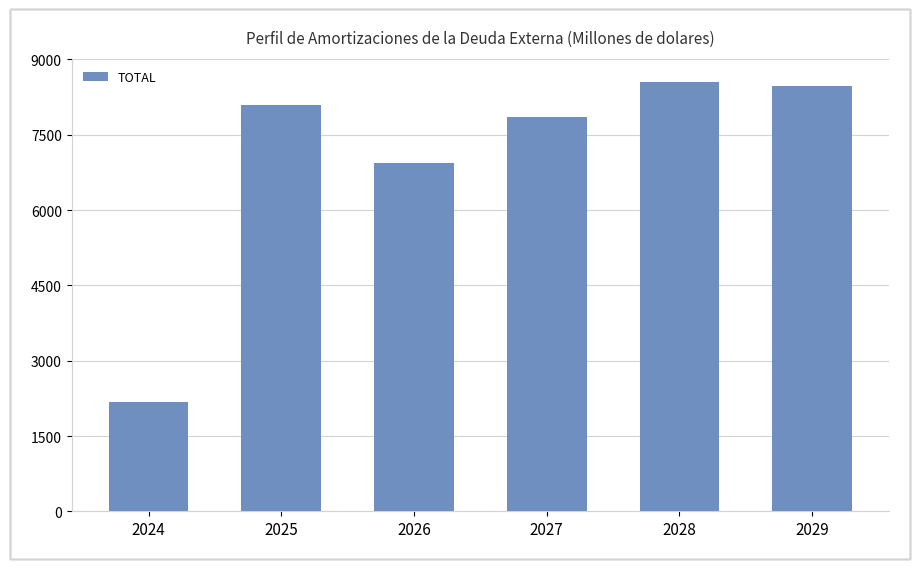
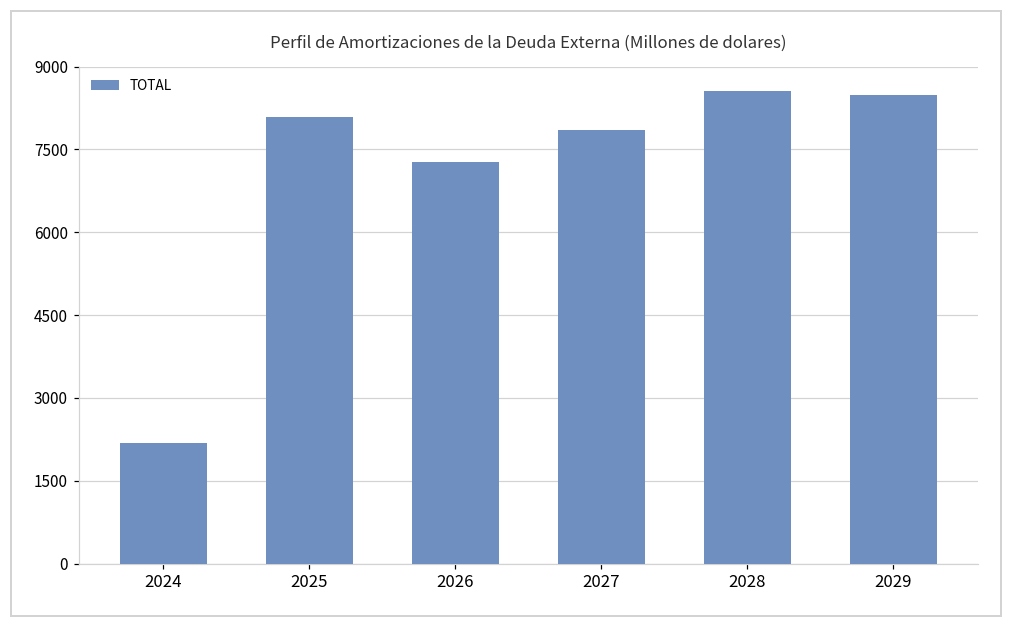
2026: 6900 -> 7300
